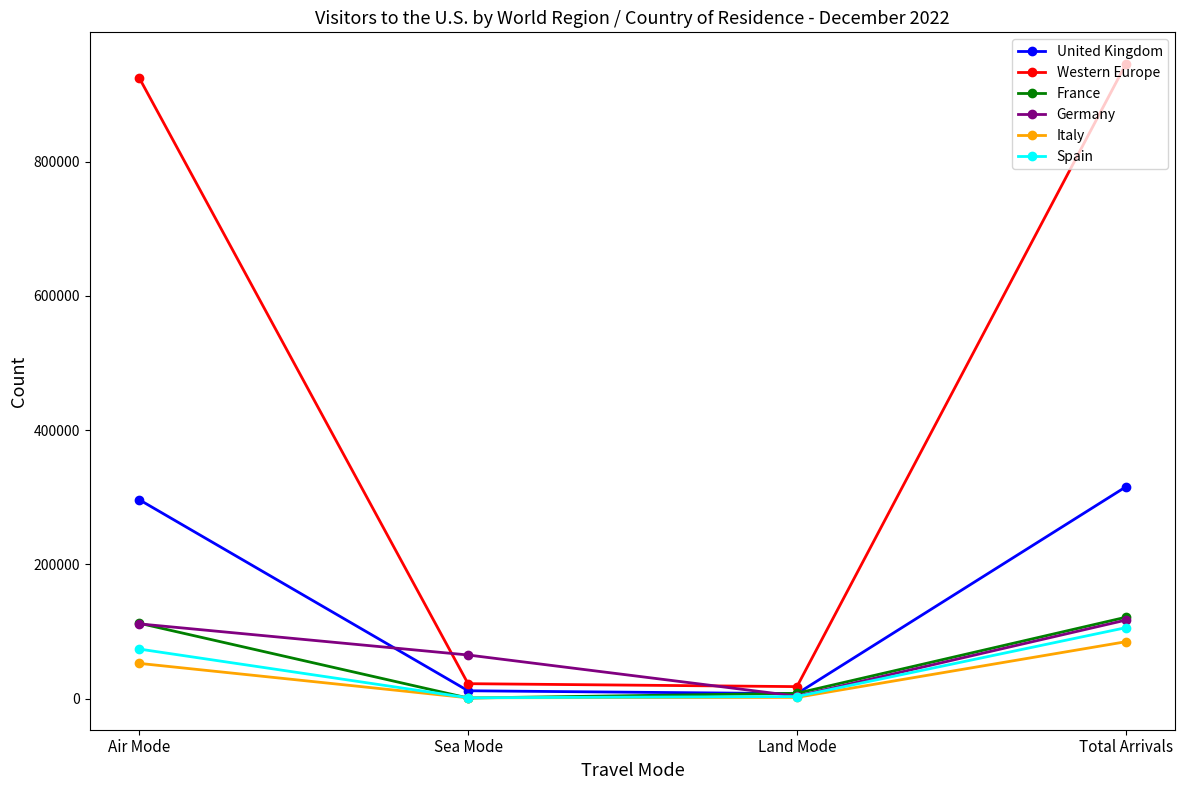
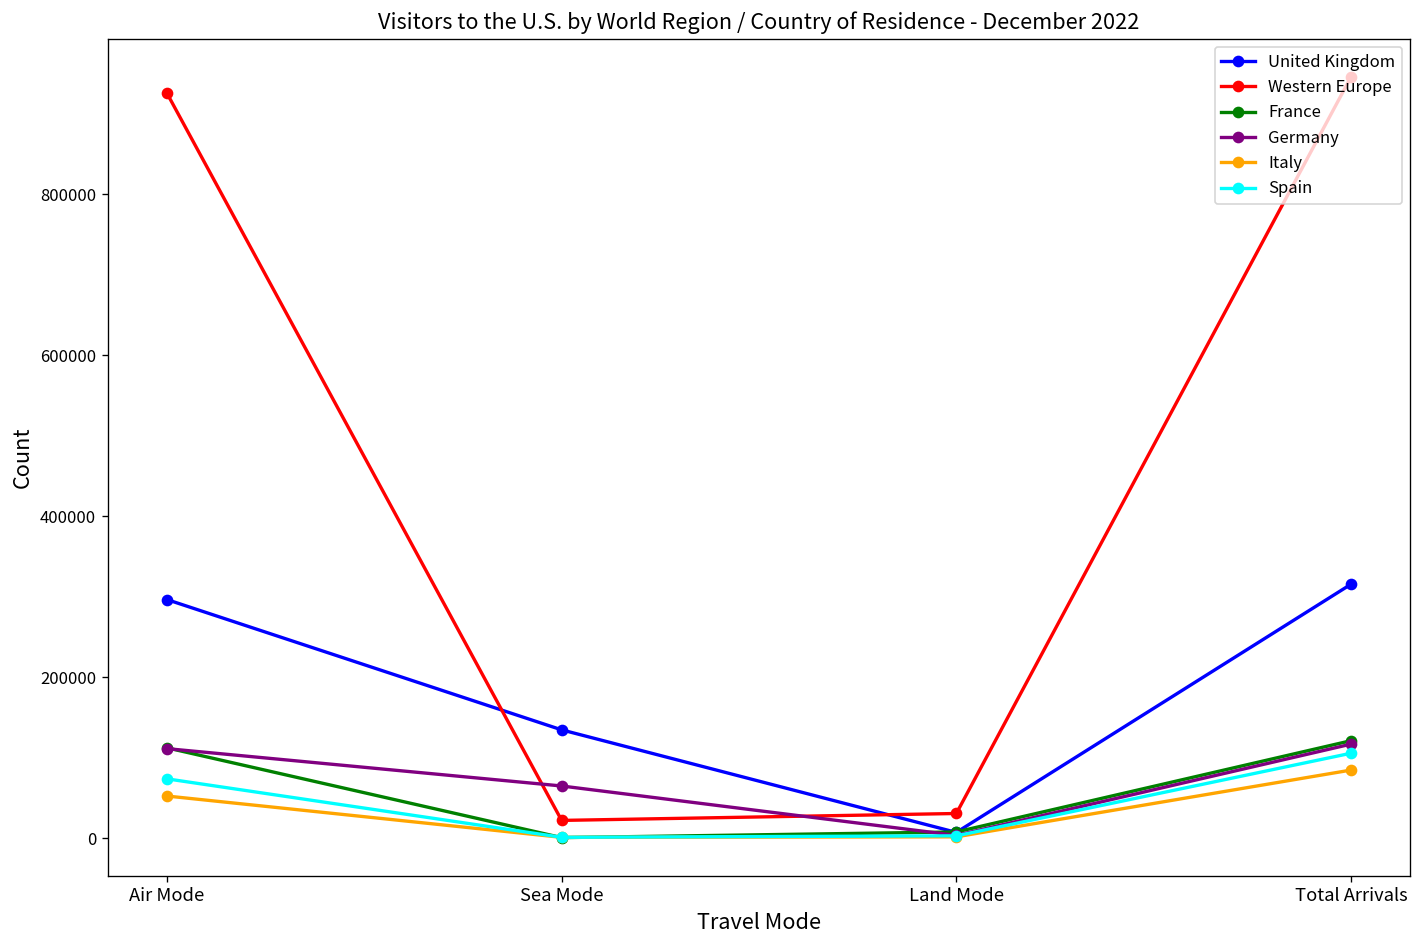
United Kingdom, Sea Mode: 10000 -> 130000
Western Europe, Land Mode: 20000 -> 30000
